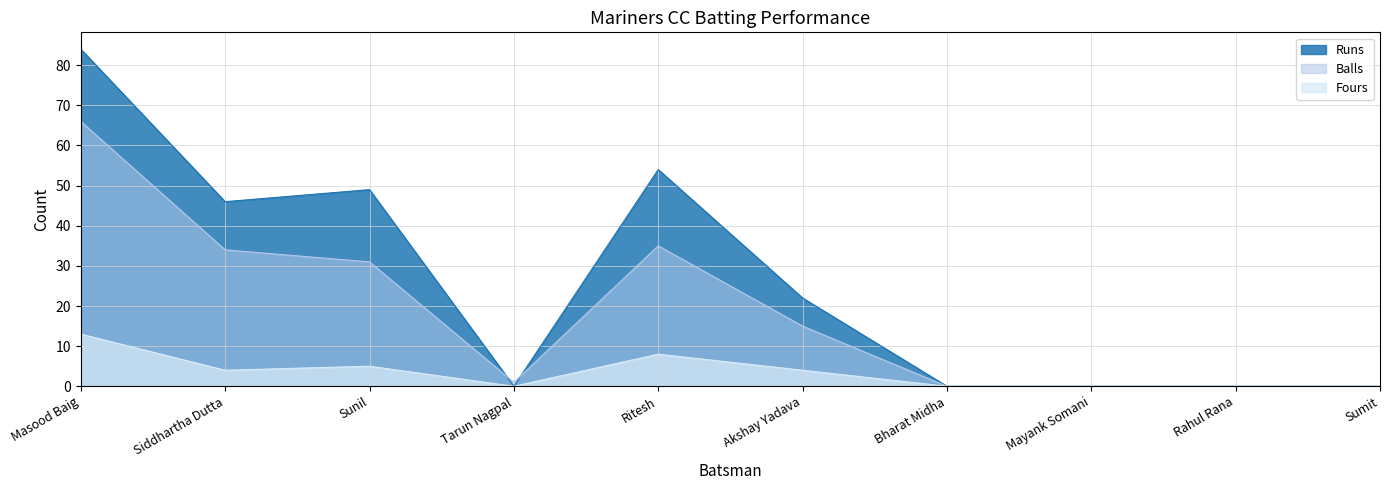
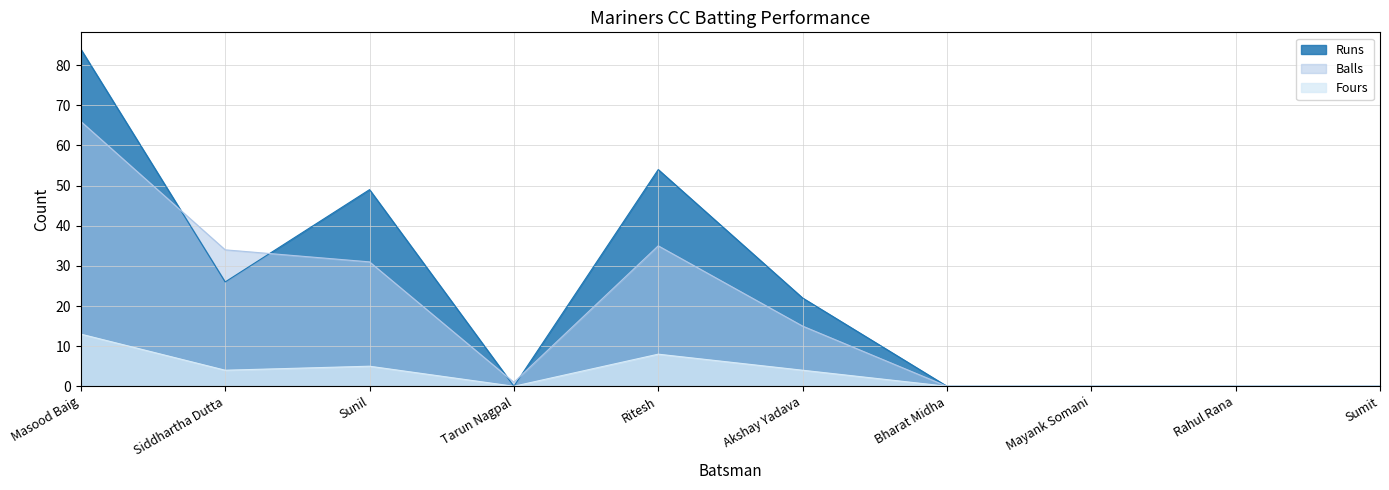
Runs, Siddhartha Dutta: 46 -> 26
